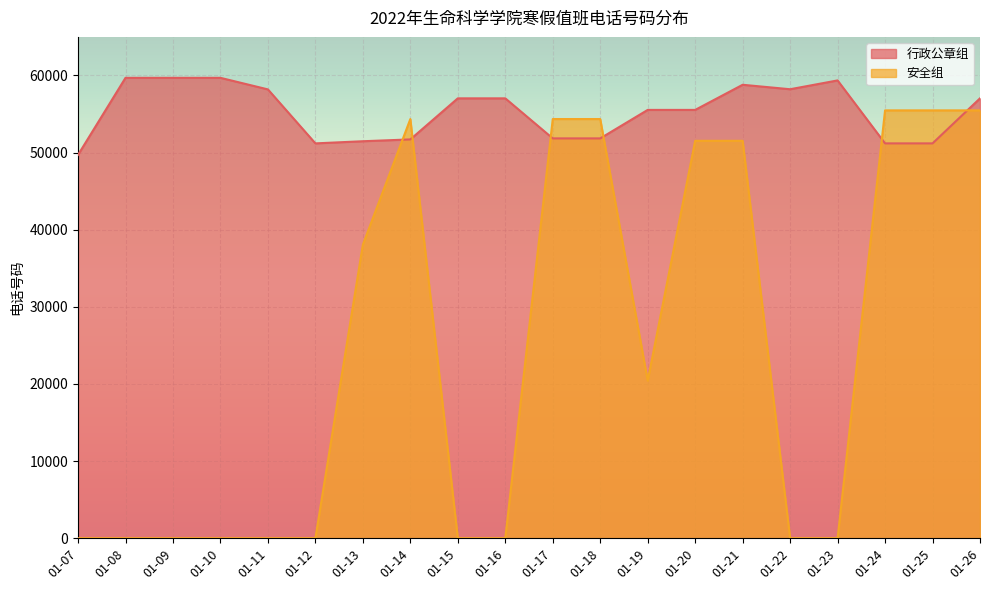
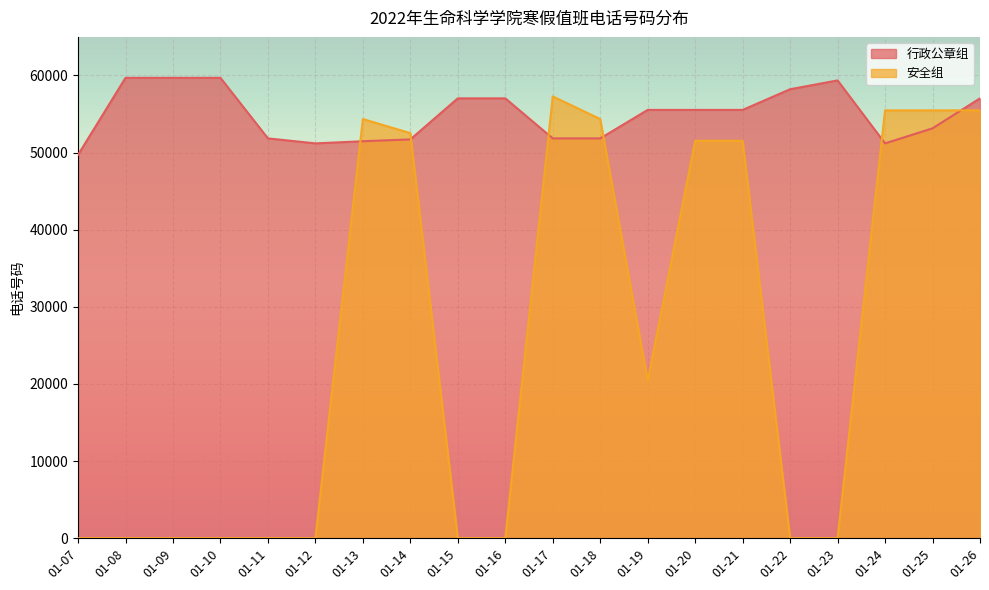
行政公章组, 01-11: 58000 -> 52000
安全组, 01-13: 38000 -> 54000
安全组, 01-14: 54000 -> 53000
安全组, 01-17: 54000 -> 57000
行政公章组, 01-21: 59000 -> 56000
行政公章组, 01-25: 51000 -> 53000
